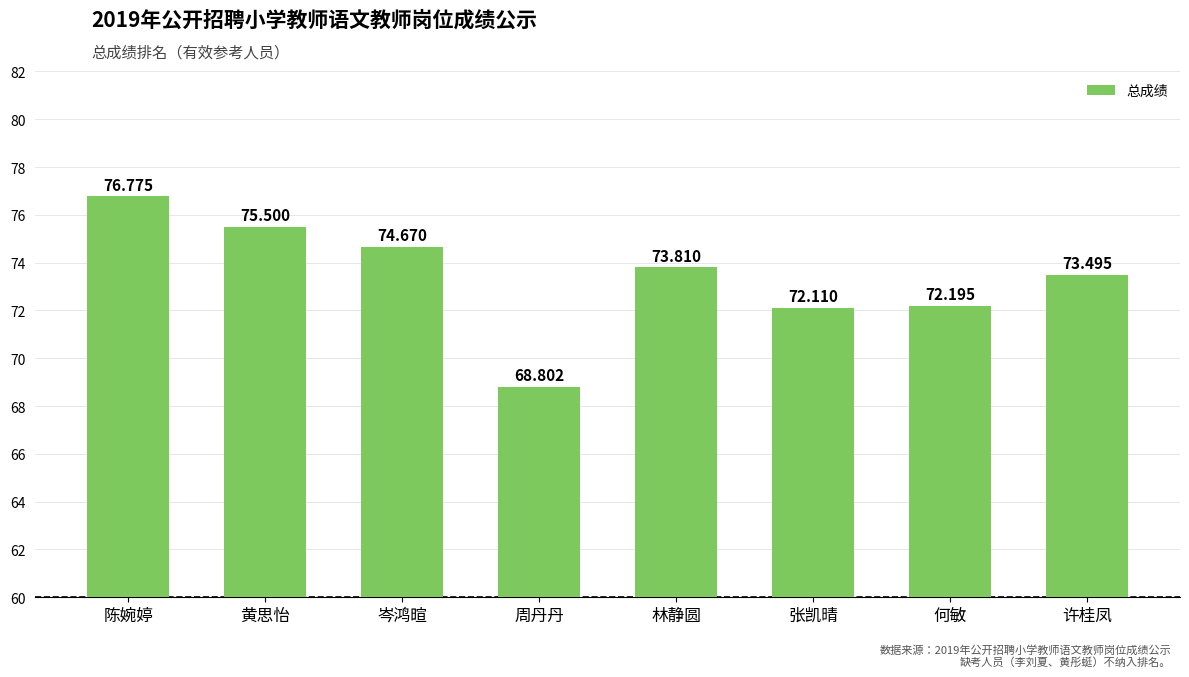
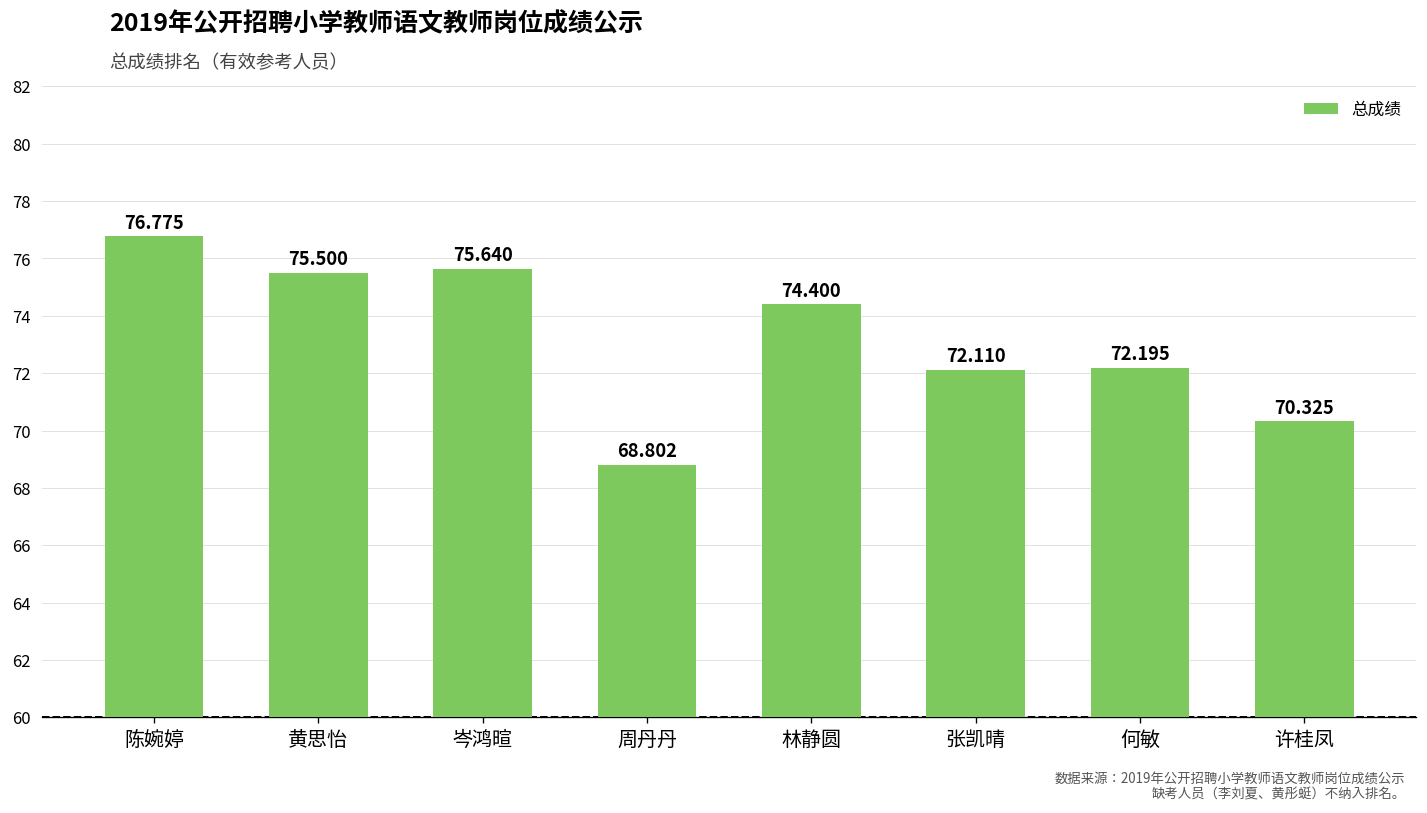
岑鸿暄: 74.670 -> 75.640
林静圆: 73.810 -> 74.400
许桂凤: 73.495 -> 70.325
